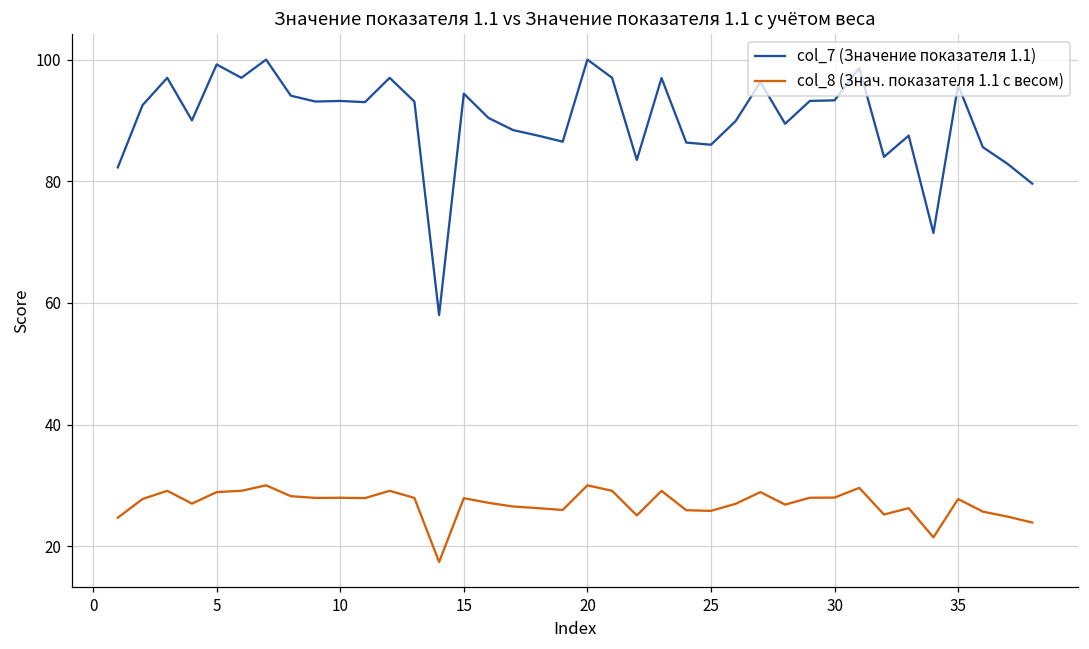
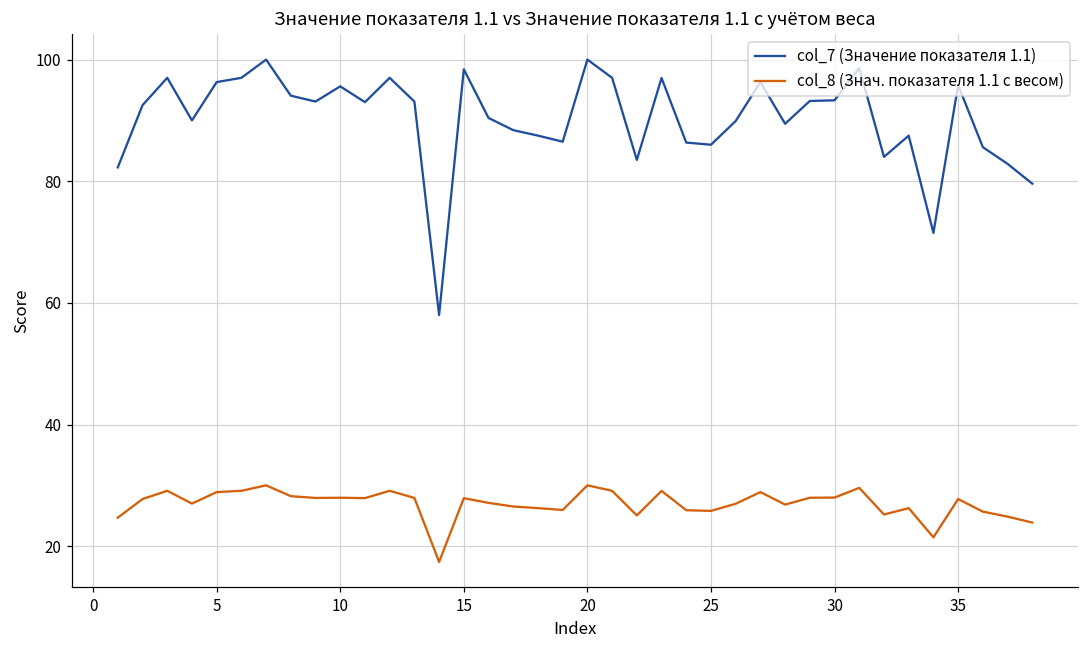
col_7 (Значение показателя 1.1), 5: 99 -> 96
col_7 (Значение показателя 1.1), 10: 93 -> 96
col_7 (Значение показателя 1.1), 15: 94 -> 98
